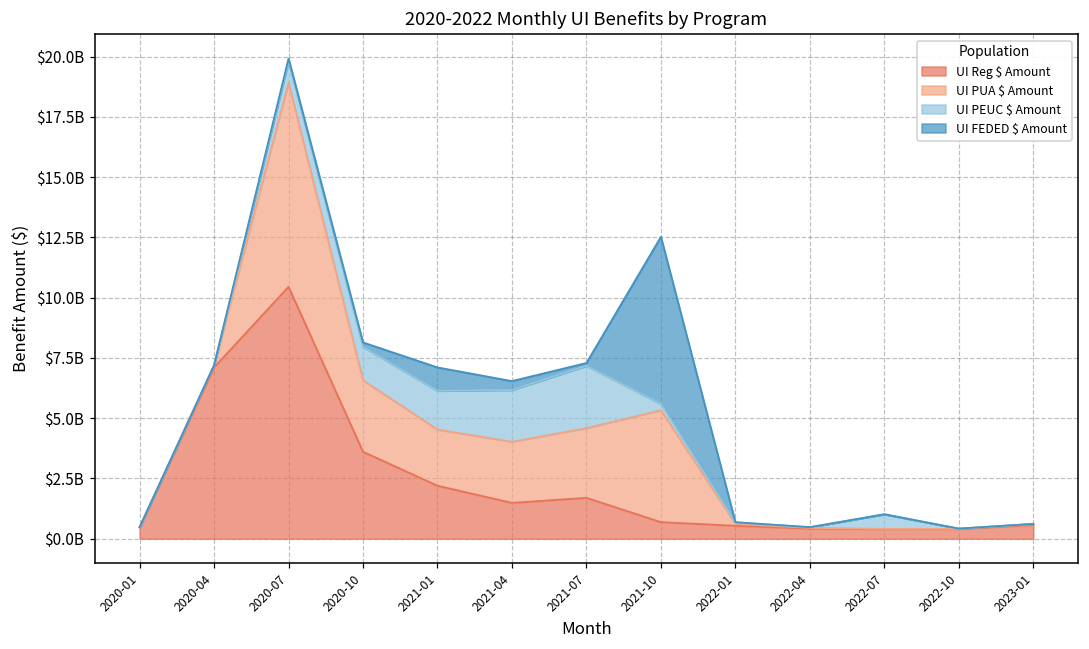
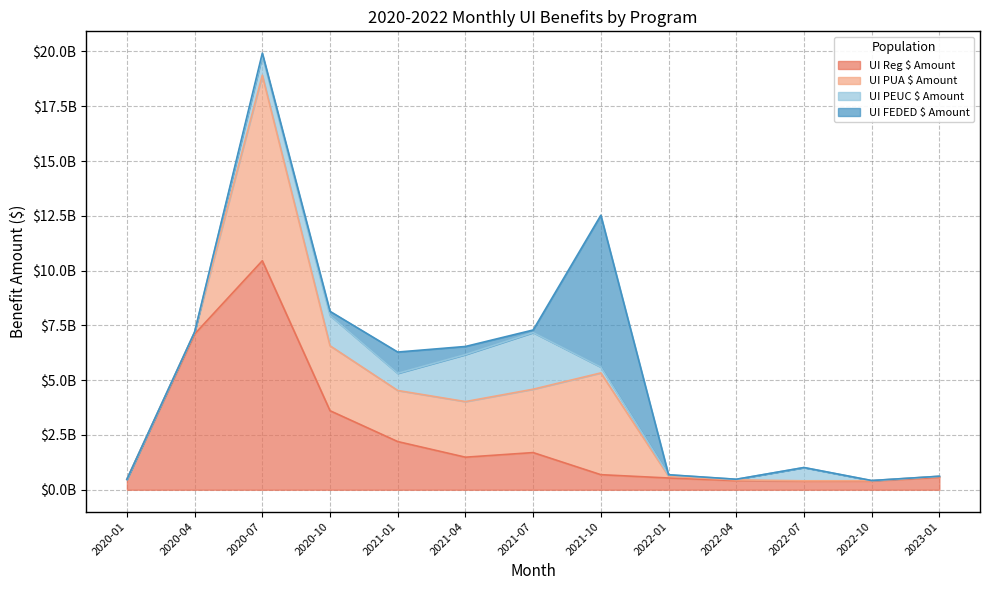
UI PEUC $ Amount, 2021-01: $1600000000 -> $800000000
